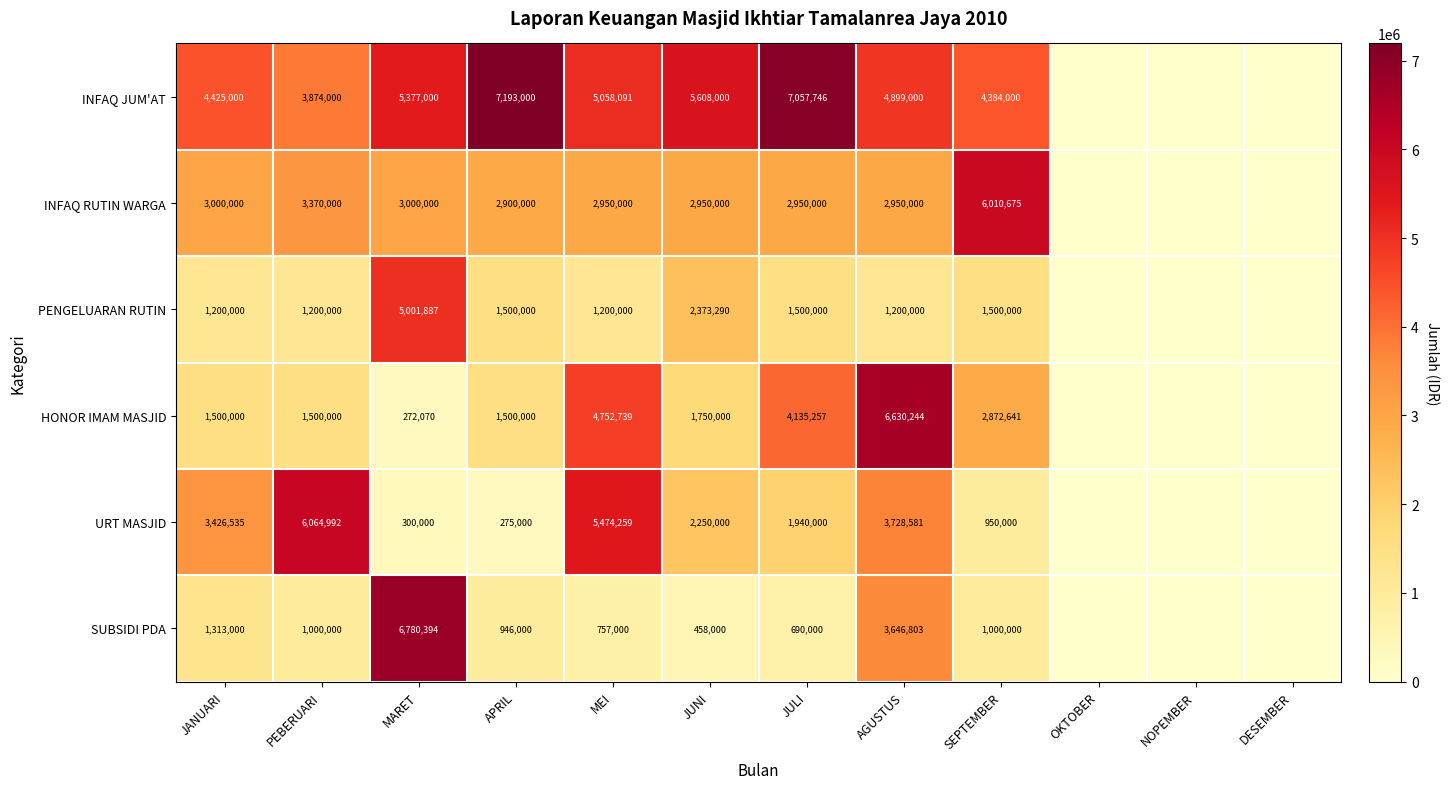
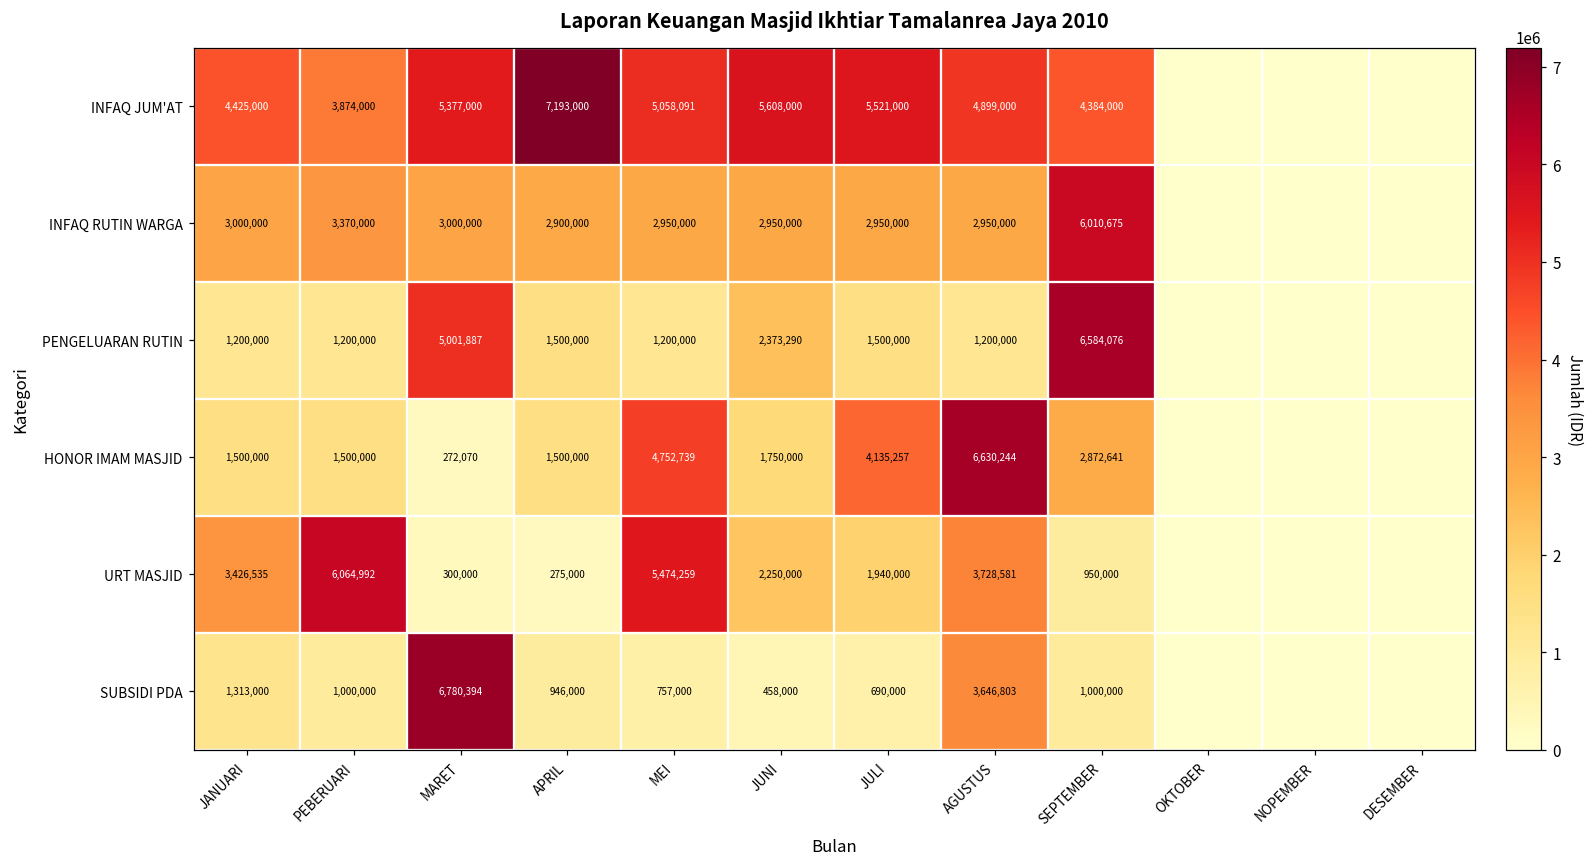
INFAQ JUM'AT, JULI: 7,057,746 -> 5,521,000
PENGELUARAN RUTIN, SEPTEMBER: 1,500,000 -> 6,584,076
